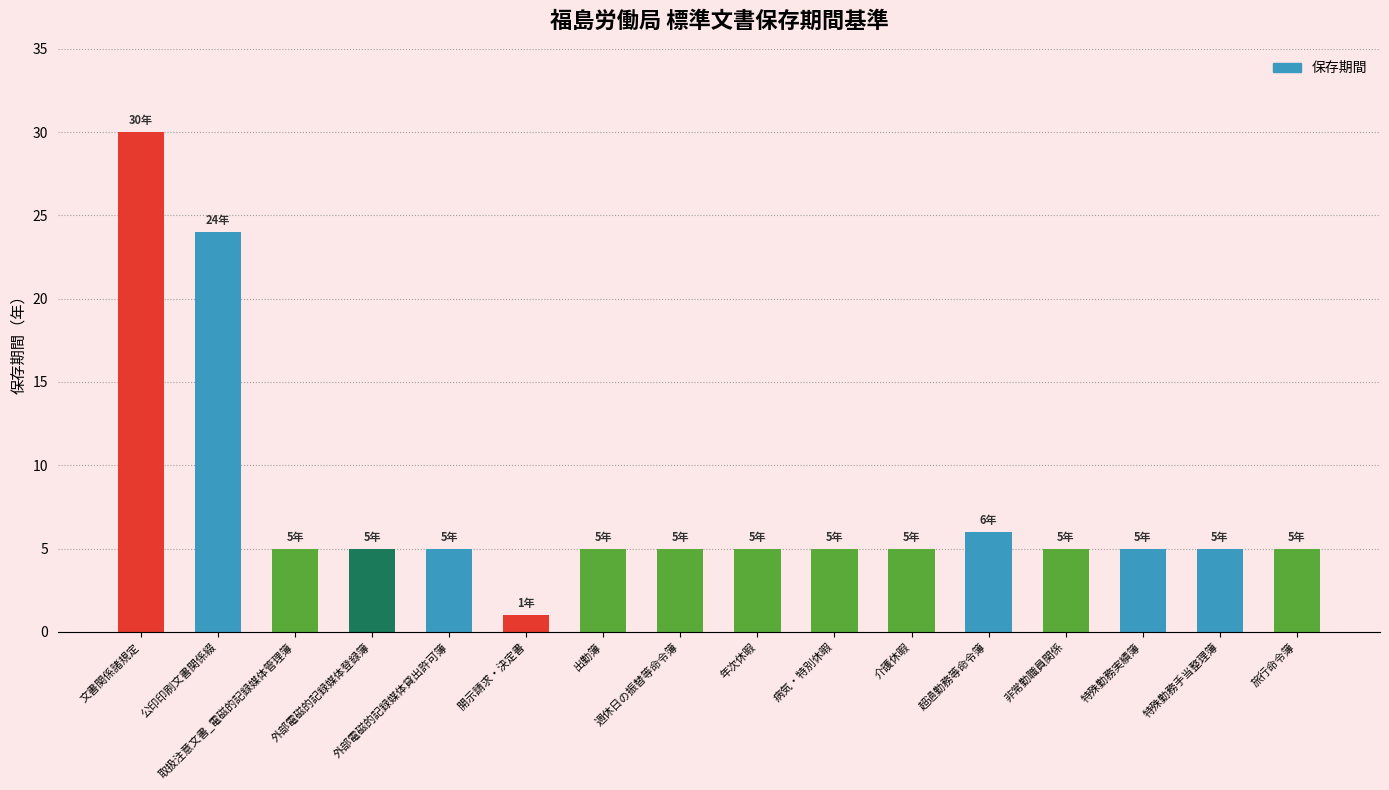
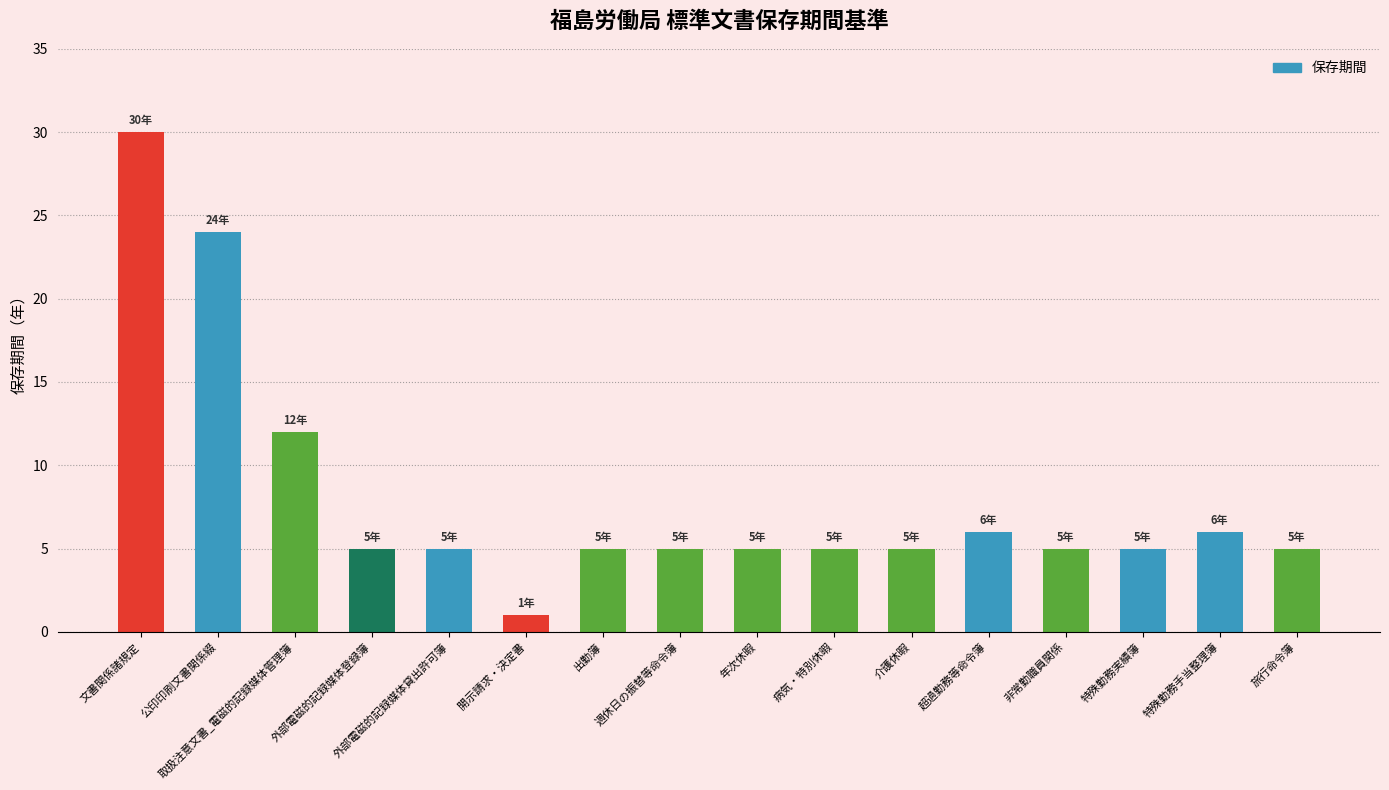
取扱注意文書_電磁的記録媒体管理簿: 5年 -> 12年
特殊勤務手当整理簿: 5年 -> 6年
